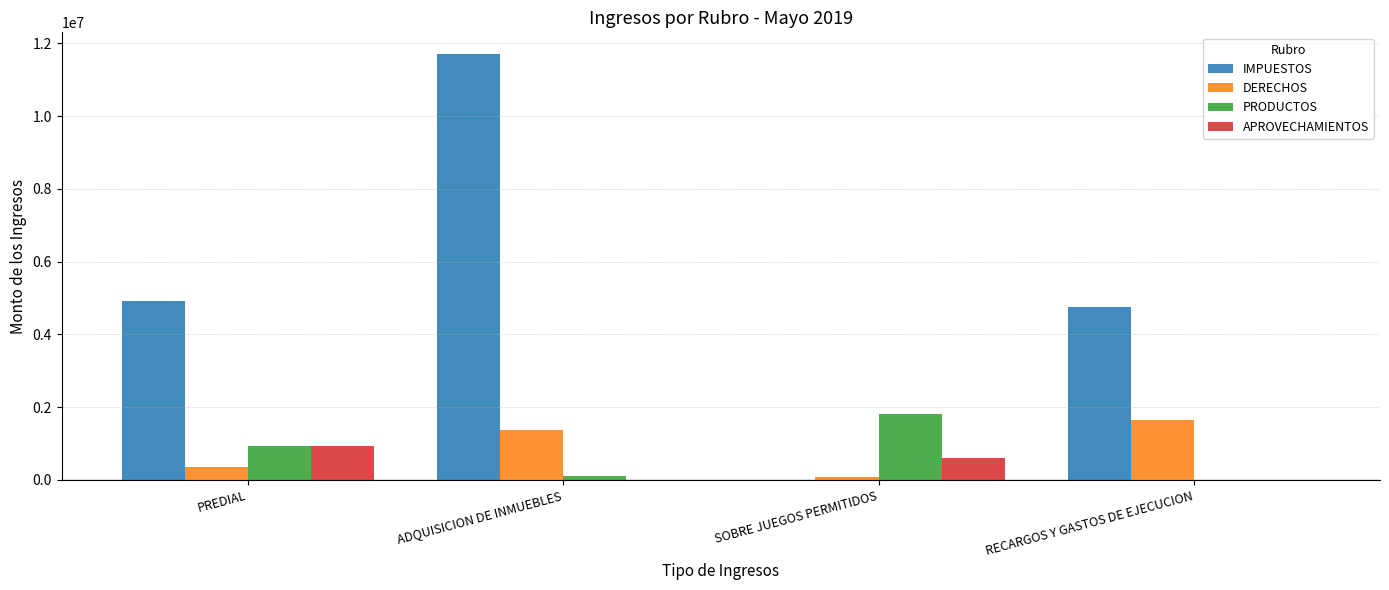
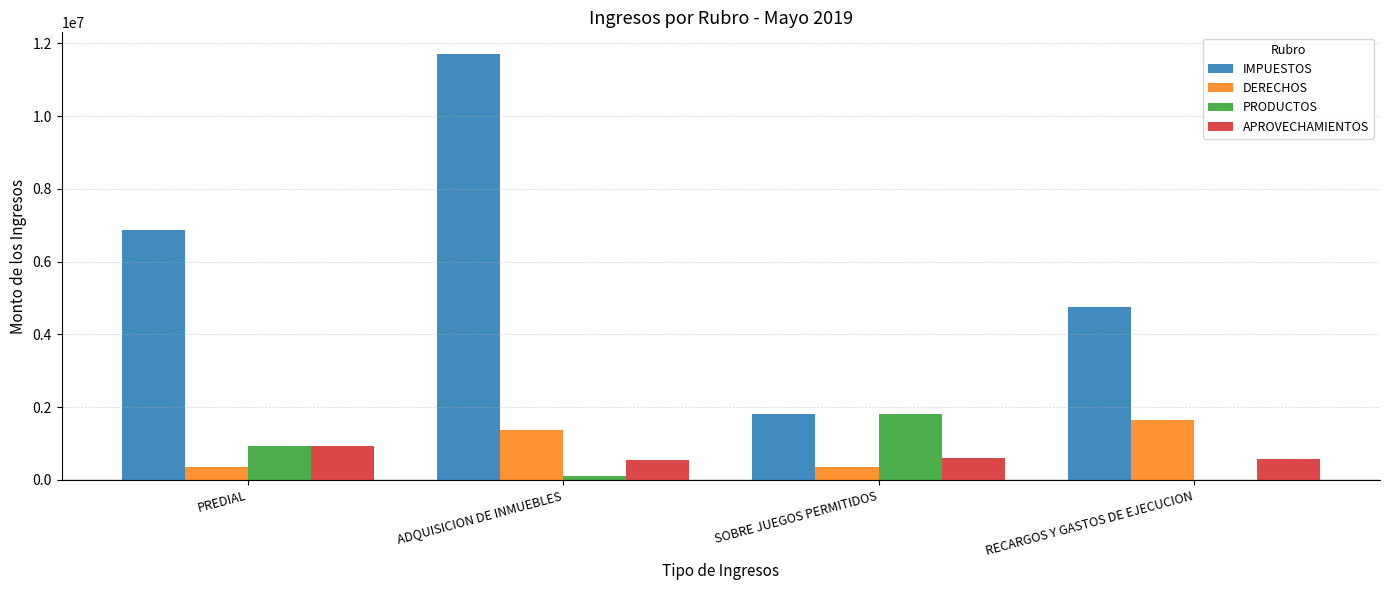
IMPUESTOS, PREDIAL: 4900000 -> 6900000
APROVECHAMIENTOS, ADQUISICION DE INMUEBLES: 0 -> 600000
IMPUESTOS, SOBRE JUEGOS PERMITIDOS: 0 -> 1800000
DERECHOS, SOBRE JUEGOS PERMITIDOS: 100000 -> 400000
APROVECHAMIENTOS, RECARGOS Y GASTOS DE EJECUCION: 0 -> 600000
